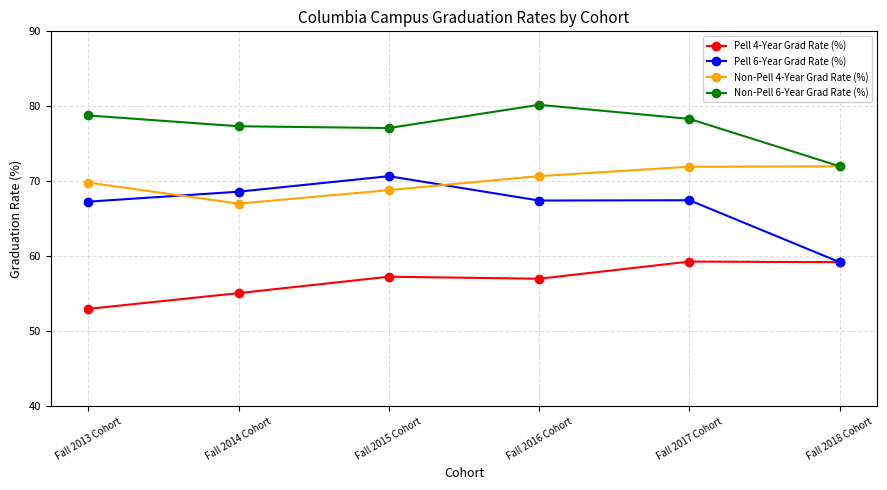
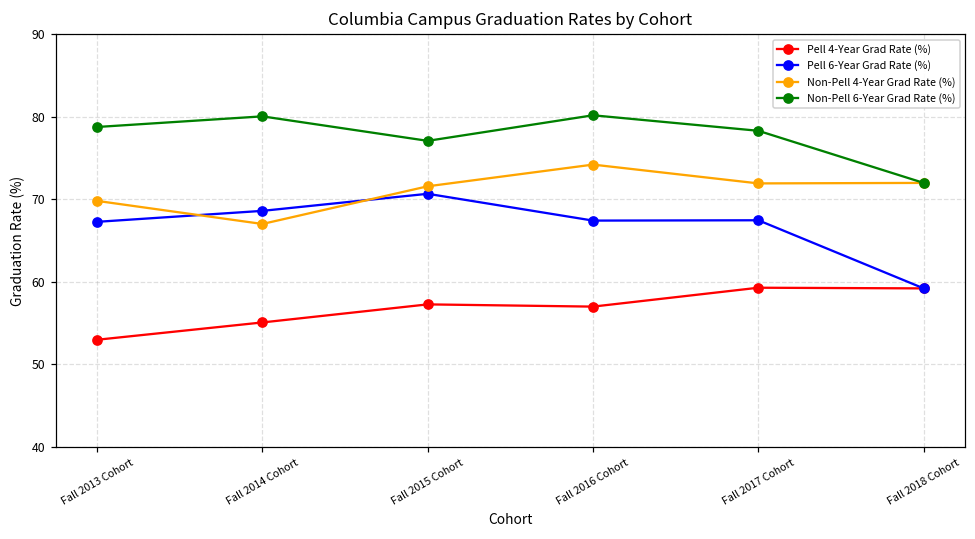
Non-Pell 6-Year Grad Rate (%), Fall 2014 Cohort: 77 -> 80
Non-Pell 4-Year Grad Rate (%), Fall 2015 Cohort: 69 -> 72
Non-Pell 4-Year Grad Rate (%), Fall 2016 Cohort: 71 -> 74
